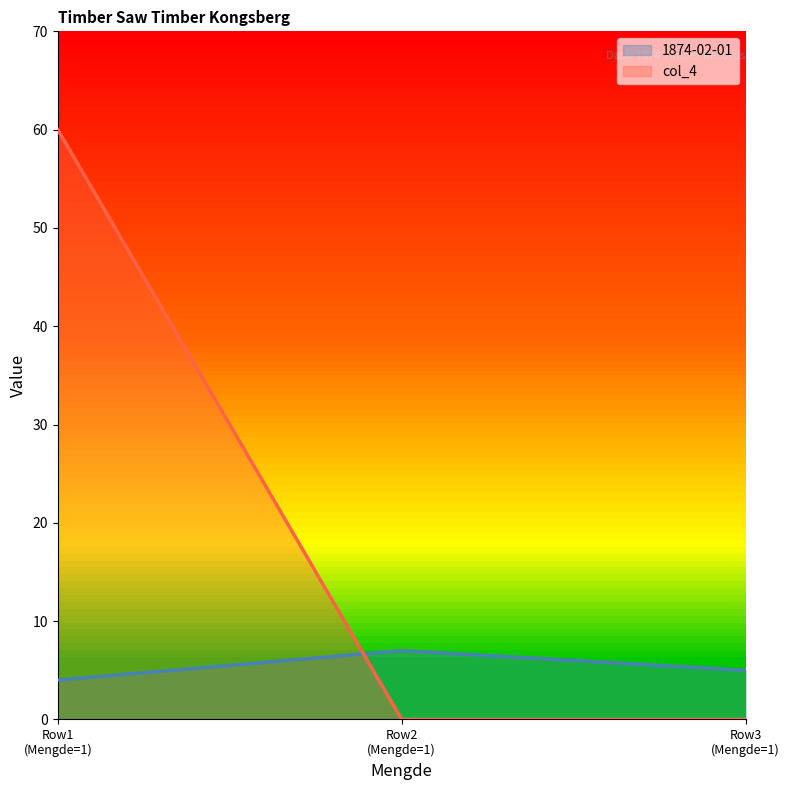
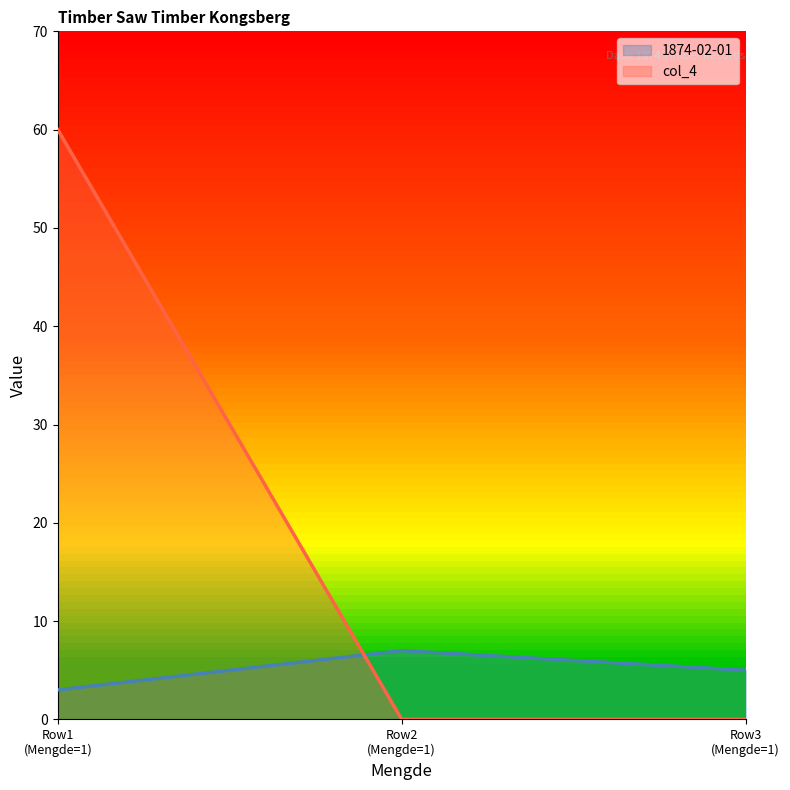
1874-02-01, Row1 (Mengde=1): 4 -> 3
